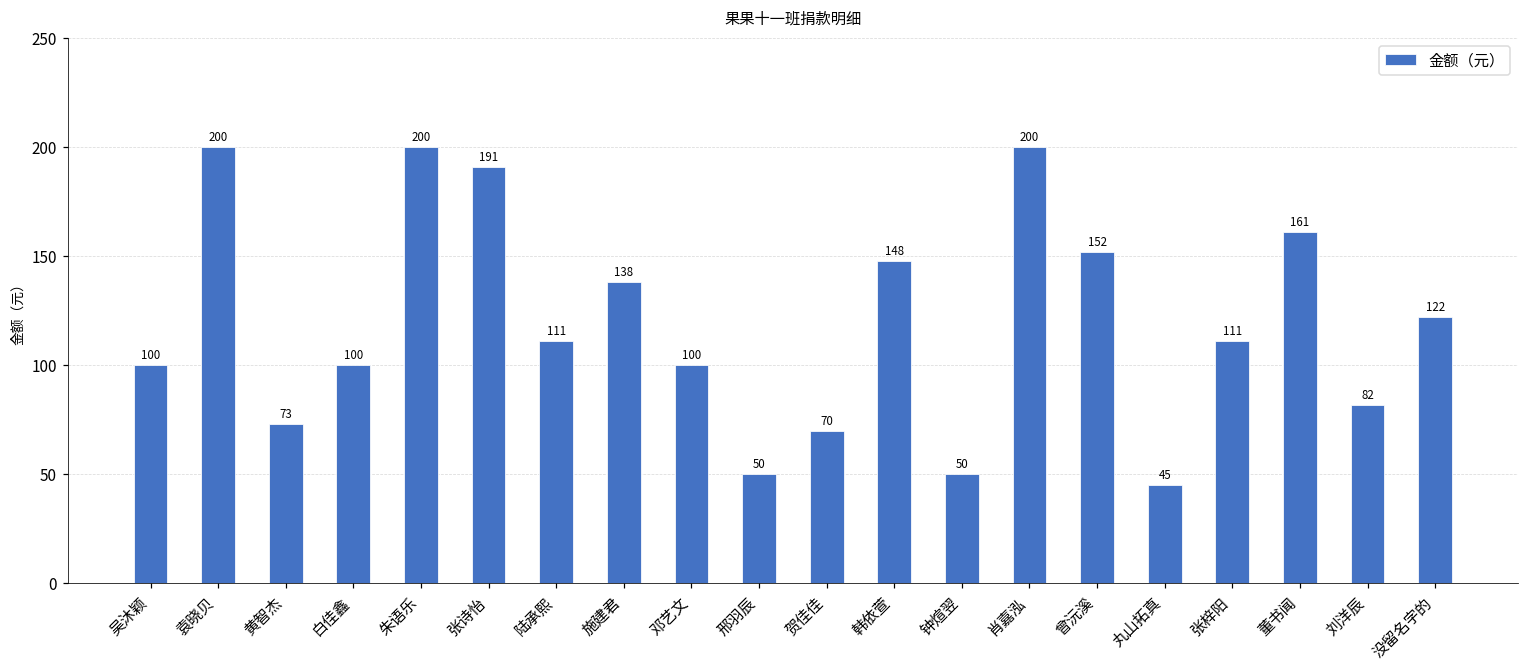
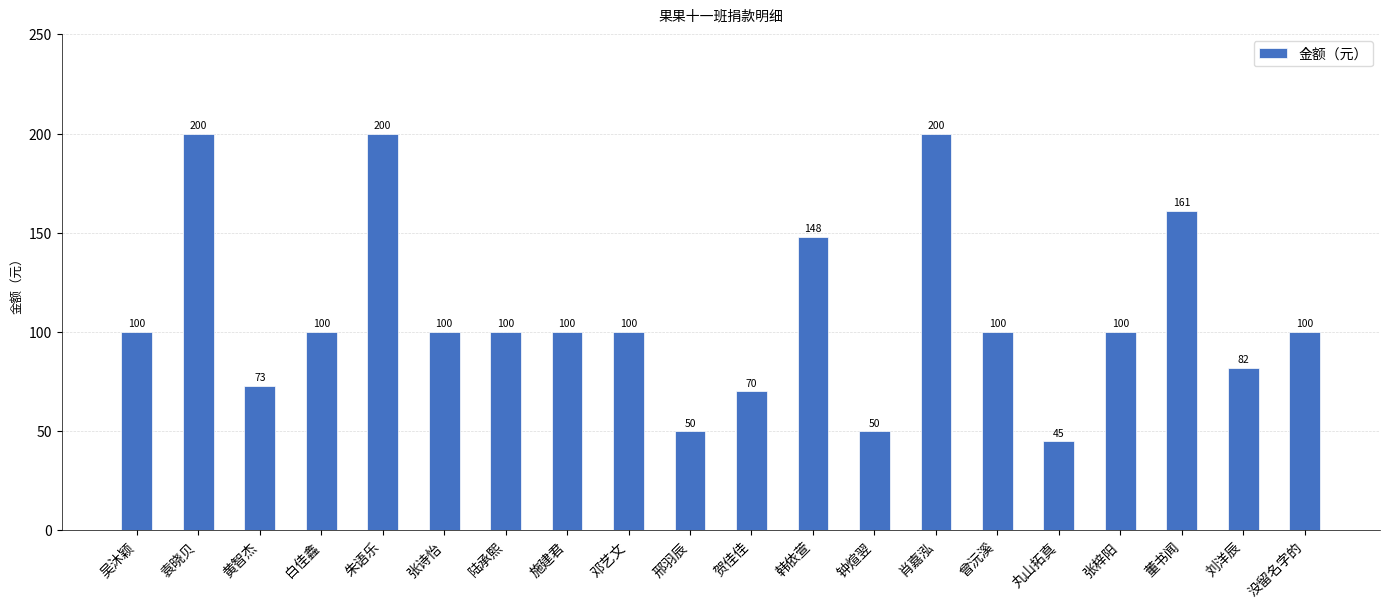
张诗怡: 191 -> 100
陆承熙: 111 -> 100
施建君: 138 -> 100
曾沅溪: 152 -> 100
张梓阳: 111 -> 100
没留名字的: 122 -> 100
